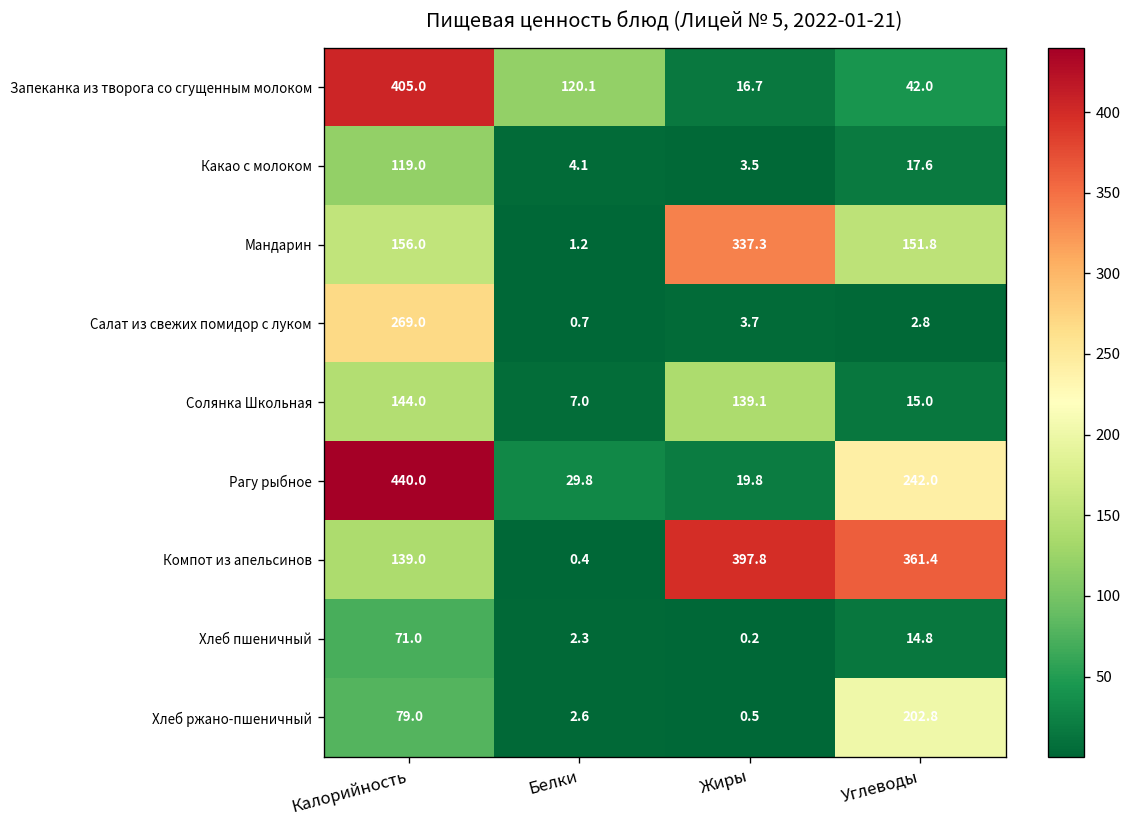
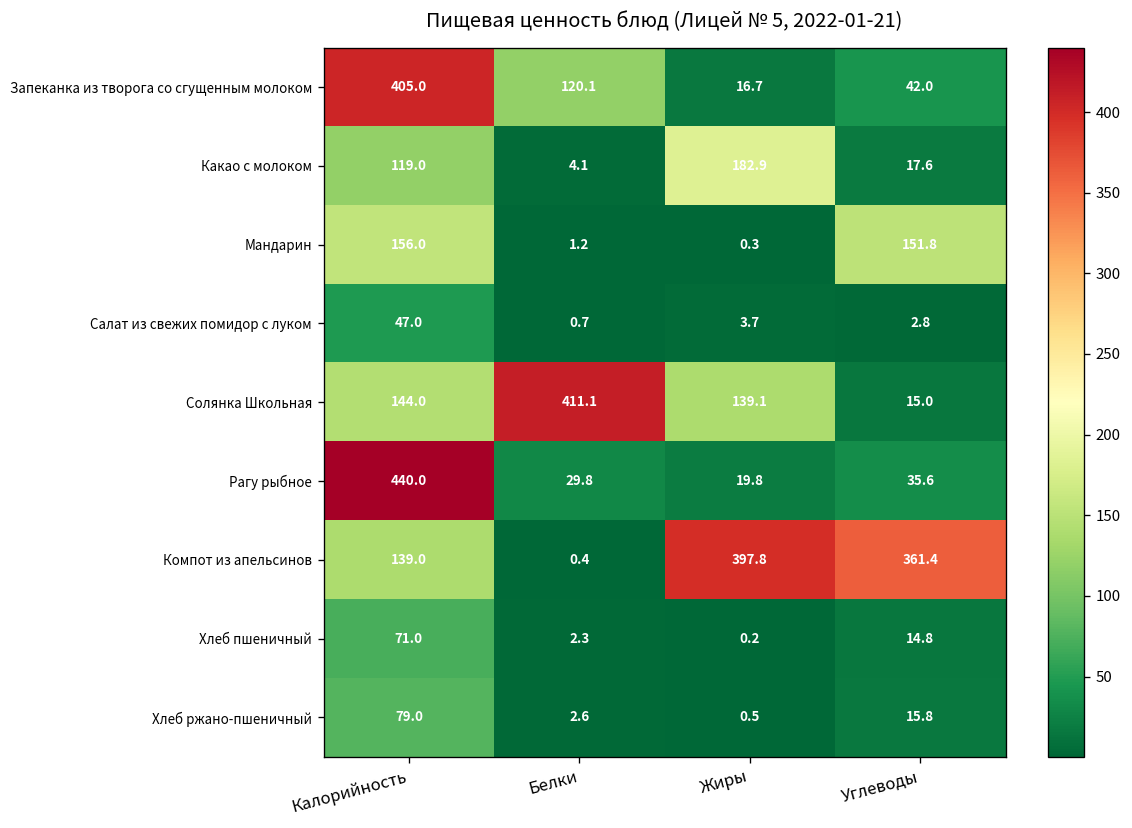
Какао с молоком, Жиры: 3.5 -> 182.9
Мандарин, Жиры: 337.3 -> 0.3
Салат из свежих помидор с луком, Калорийность: 269.0 -> 47.0
Солянка Школьная, Белки: 7.0 -> 411.1
Рагу рыбное, Углеводы: 242.0 -> 35.6
Хлеб ржано-пшеничный, Углеводы: 202.8 -> 15.8
